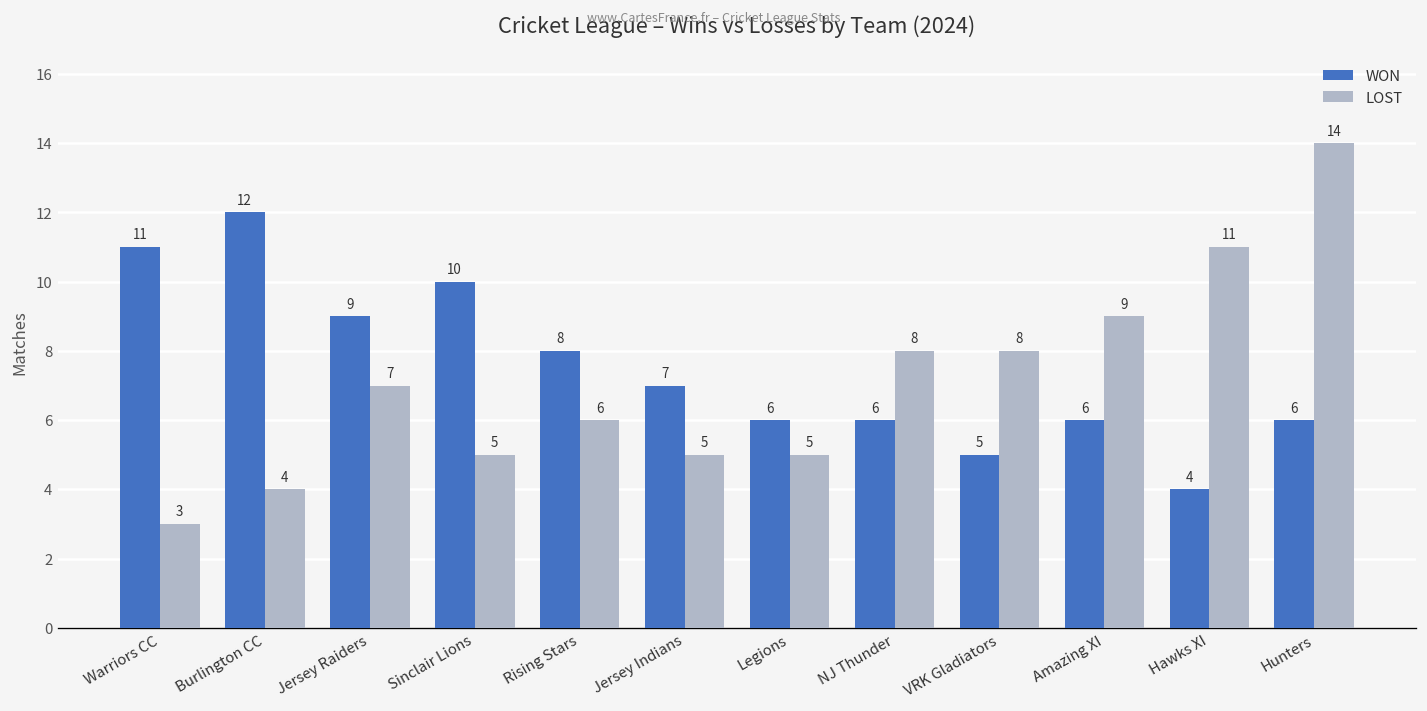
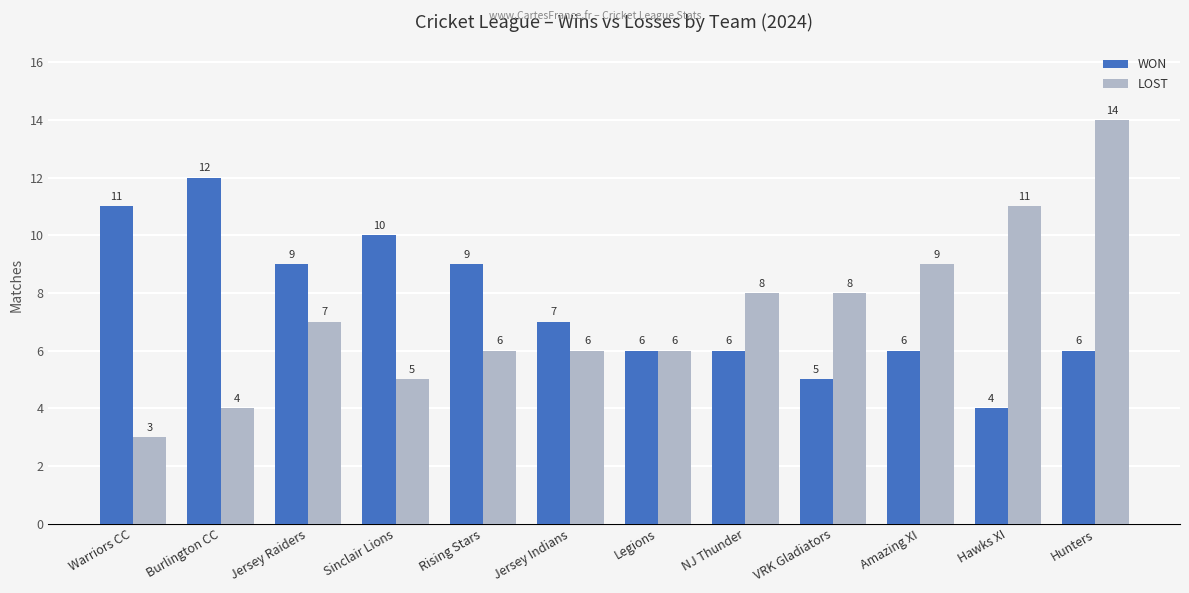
WON, Rising Stars: 8 -> 9
LOST, Jersey Indians: 5 -> 6
LOST, Legions: 5 -> 6
